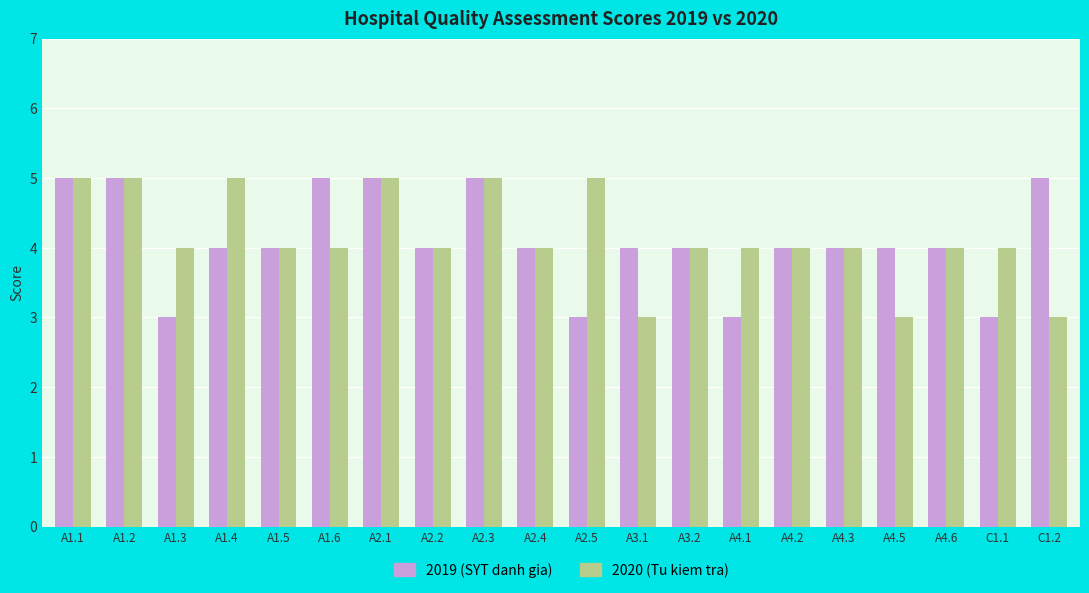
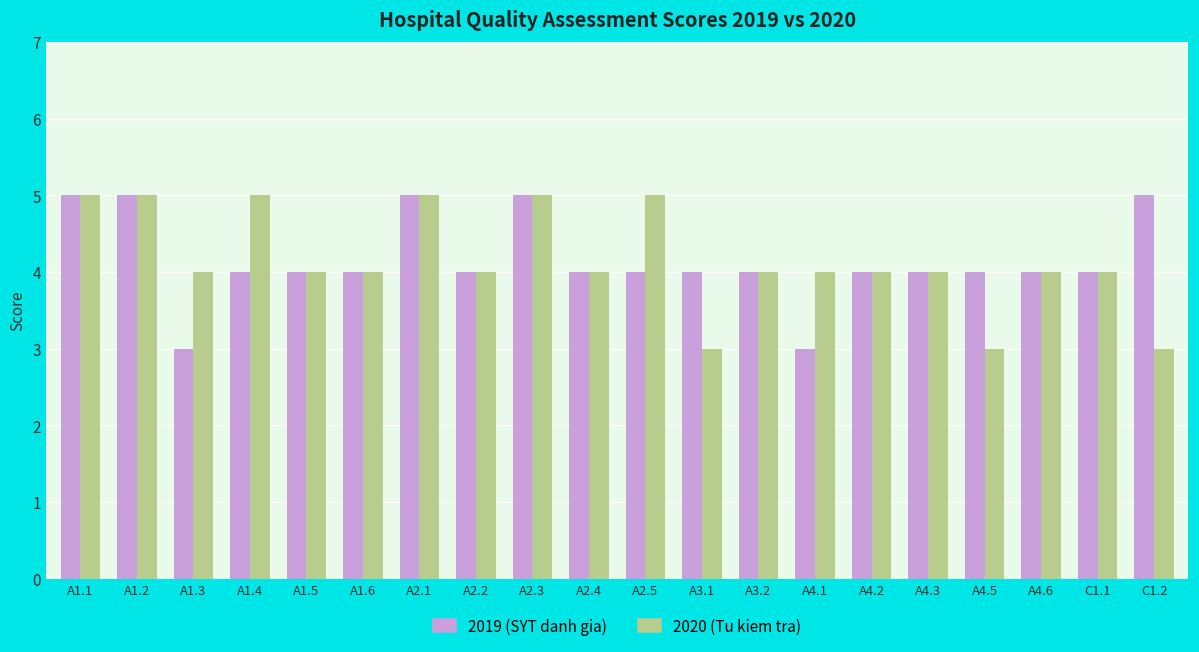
2019 (SYT danh gia), A1.6: 5 -> 4
2019 (SYT danh gia), A2.5: 3 -> 4
2019 (SYT danh gia), C1.1: 3 -> 4
